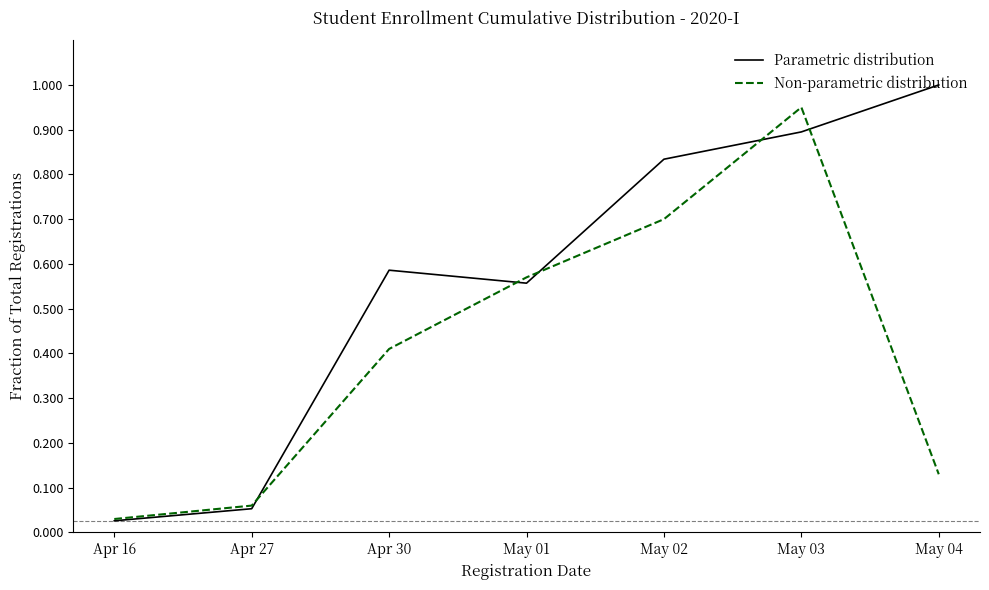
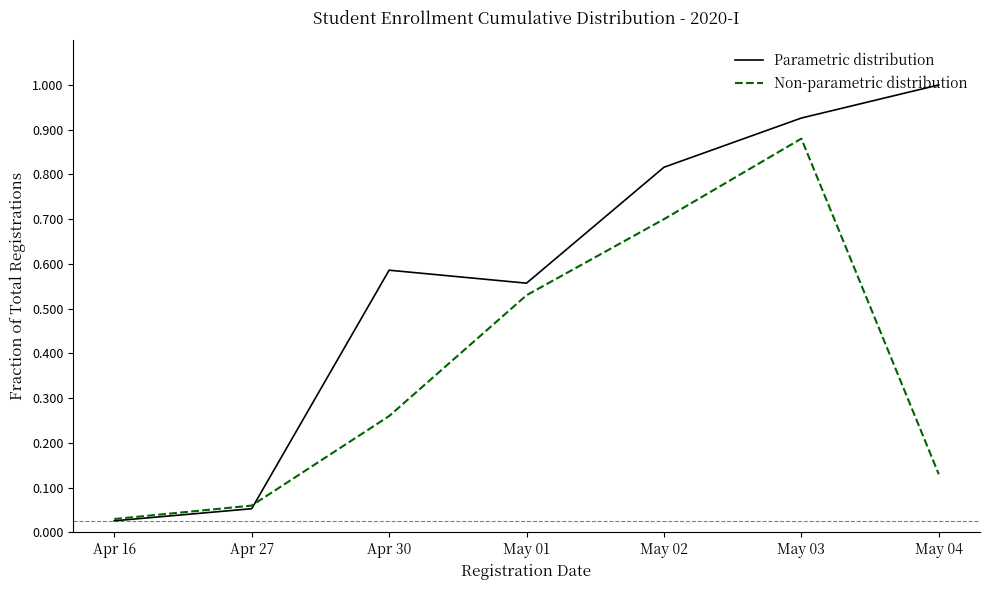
Non-parametric distribution, Apr 30: 0.41 -> 0.26
Non-parametric distribution, May 01: 0.57 -> 0.53
Parametric distribution, May 02: 0.83 -> 0.82
Parametric distribution, May 03: 0.90 -> 0.93
Non-parametric distribution, May 03: 0.95 -> 0.88
